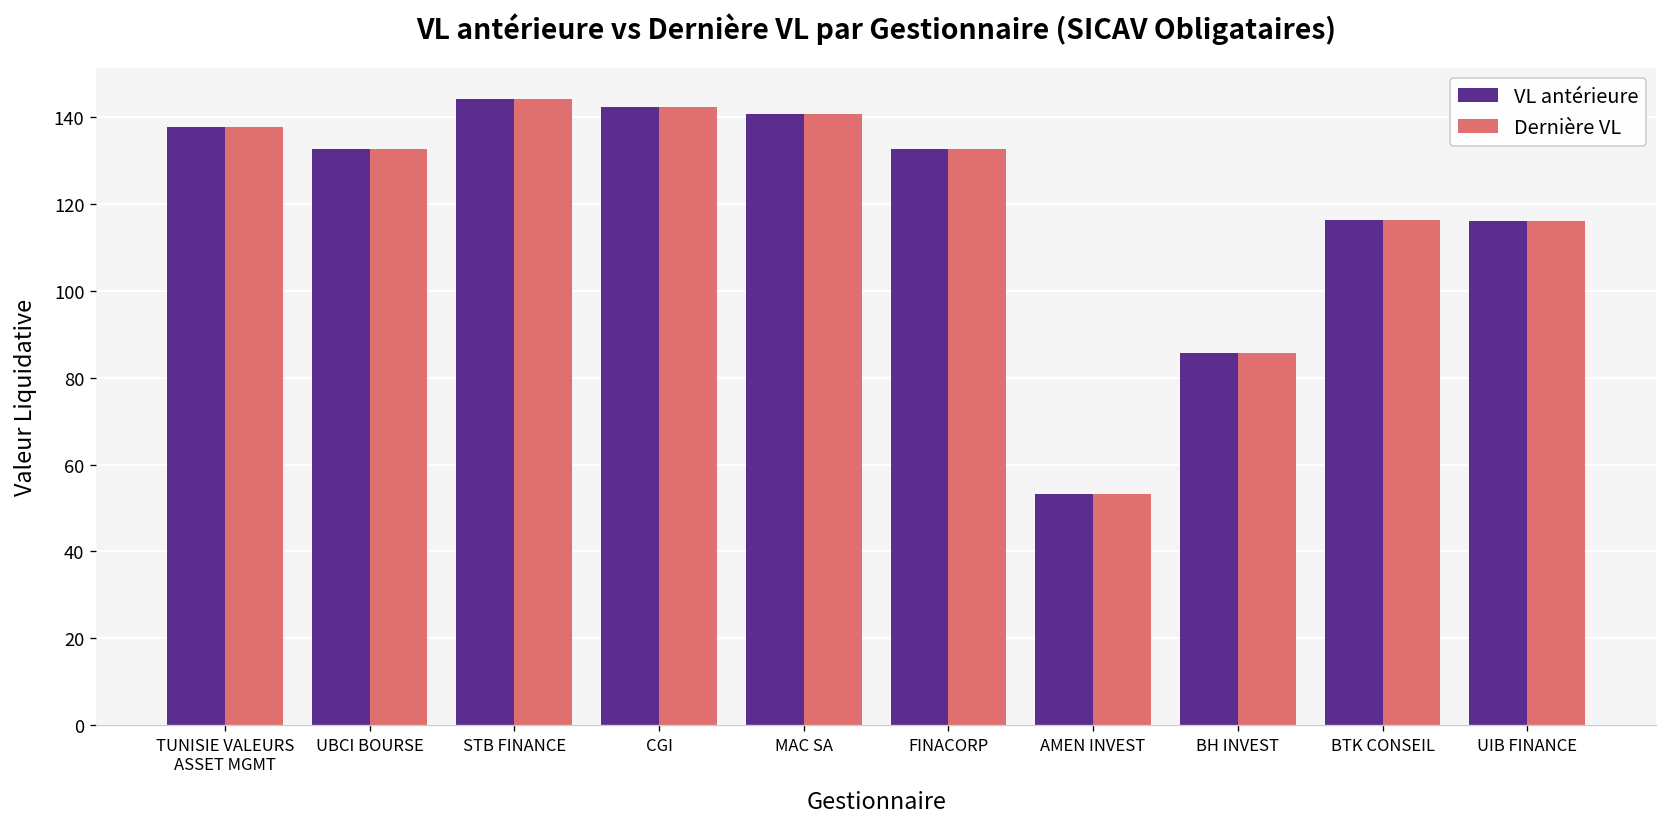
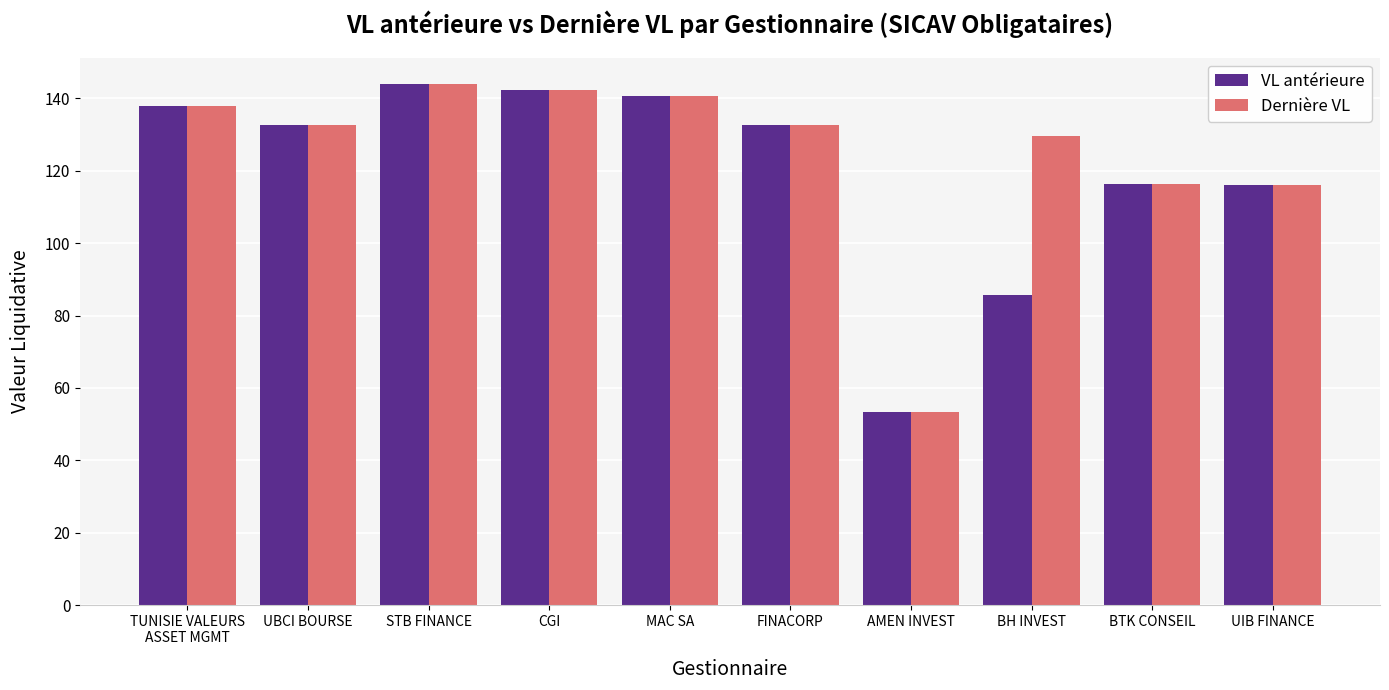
Dernière VL, BH INVEST: 86 -> 130
